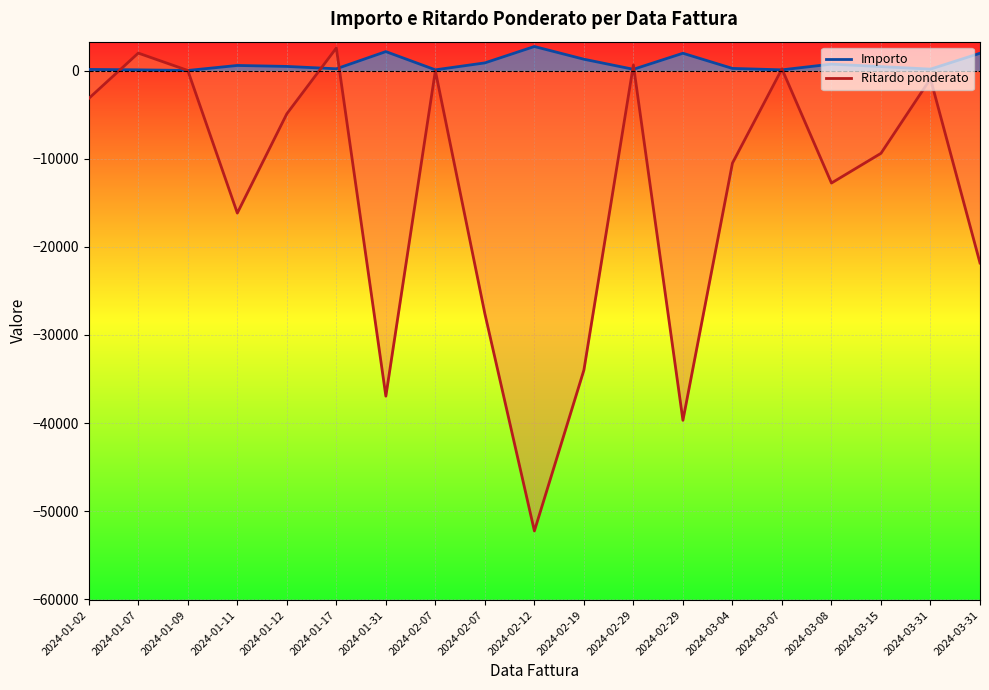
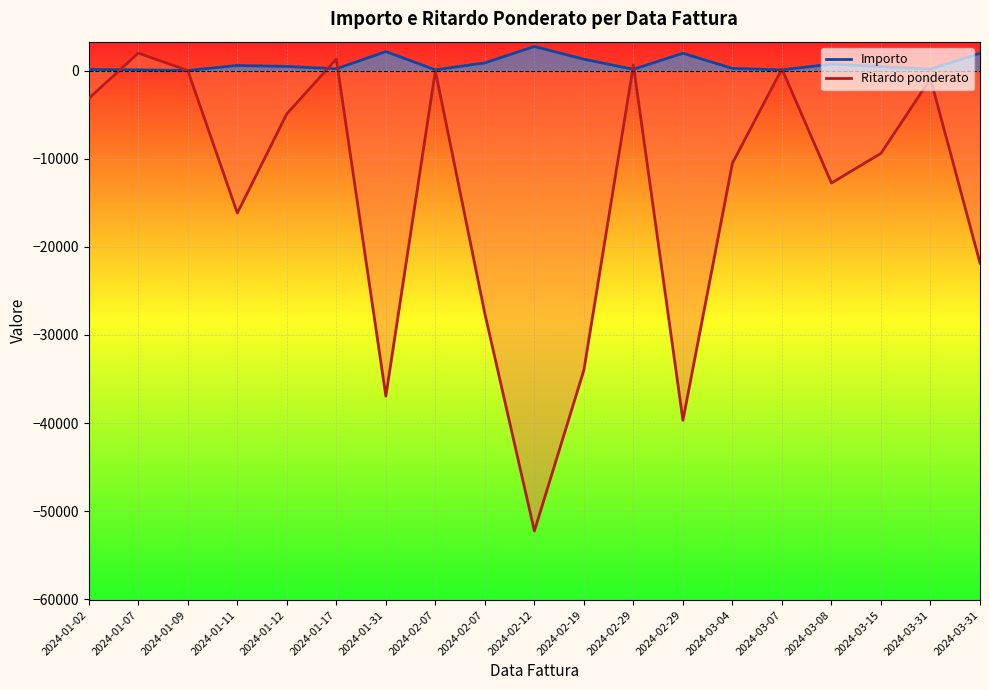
Ritardo ponderato, 2024-01-17: 3000 -> 1000
